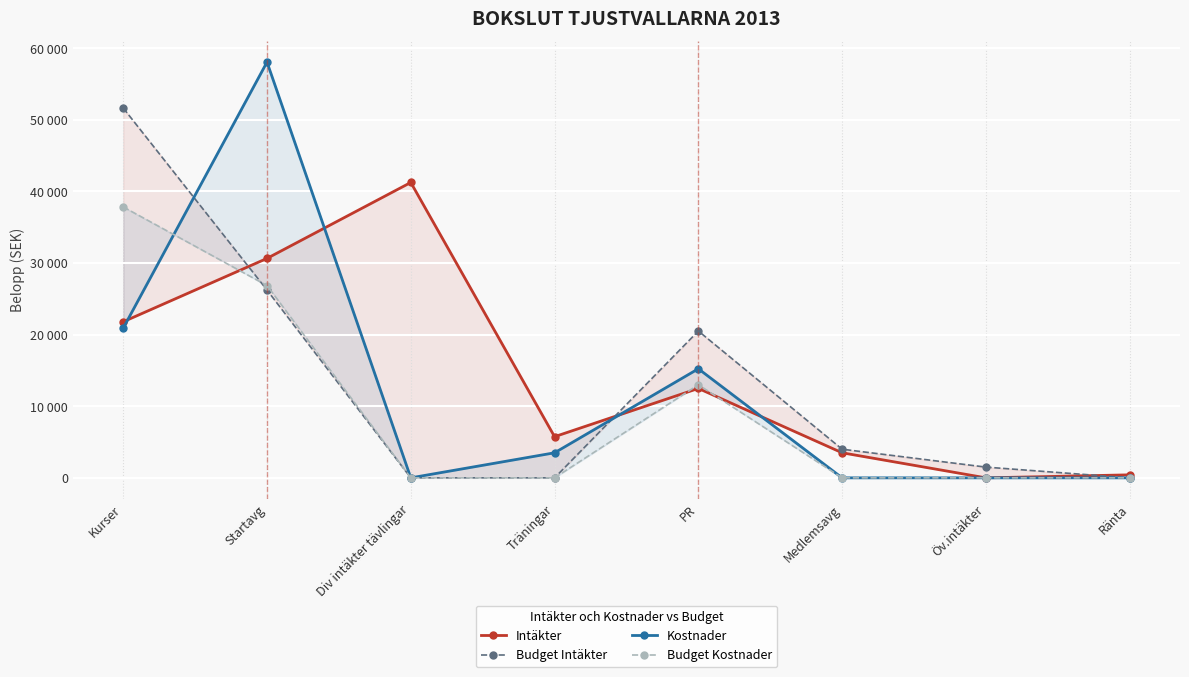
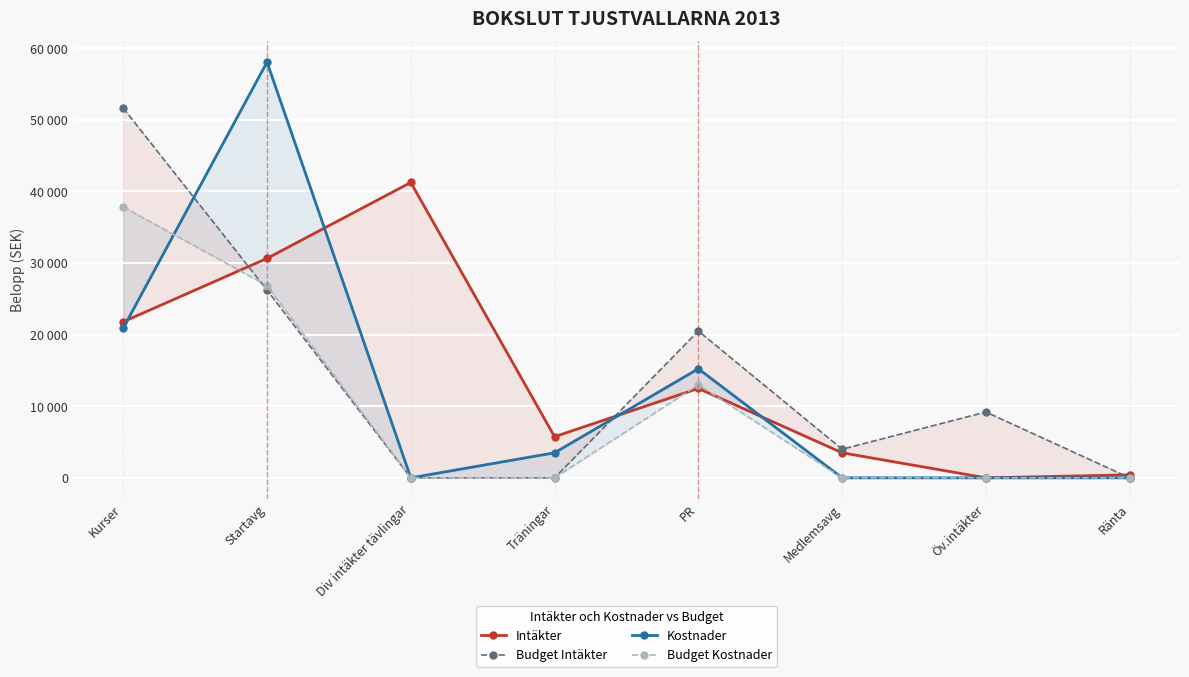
Budget Intäkter, Öv.intäkter: 2000 -> 9000
